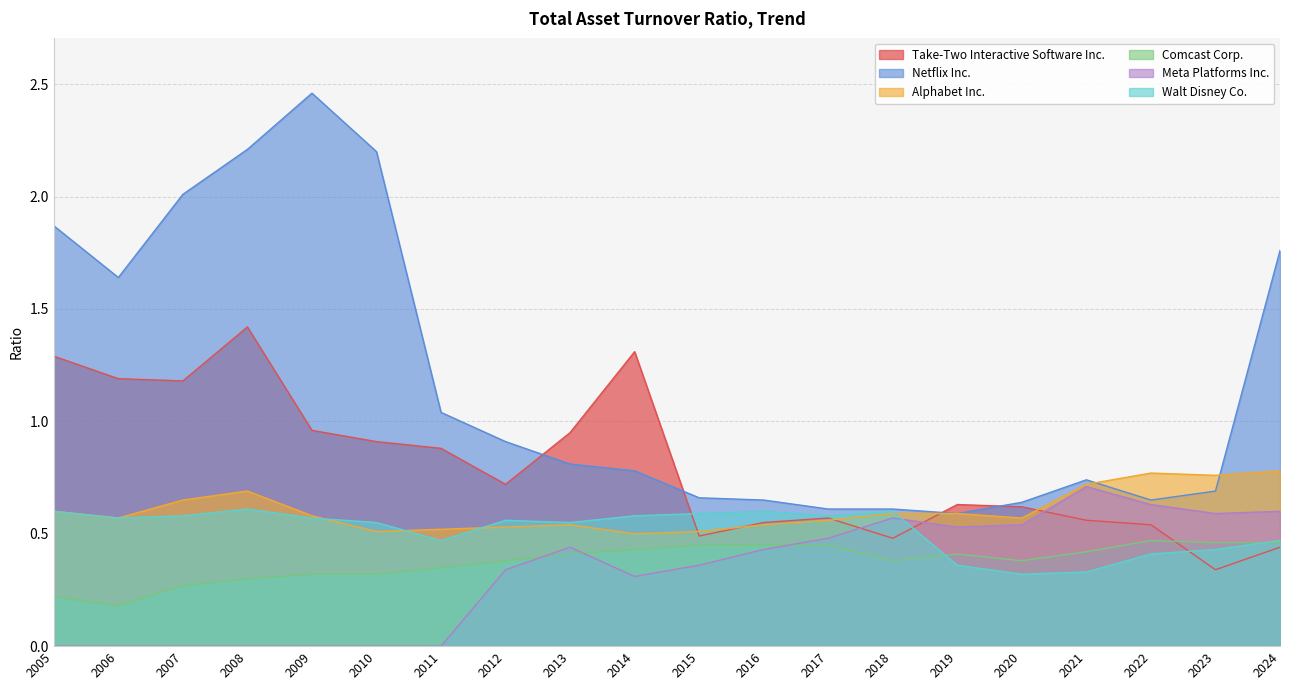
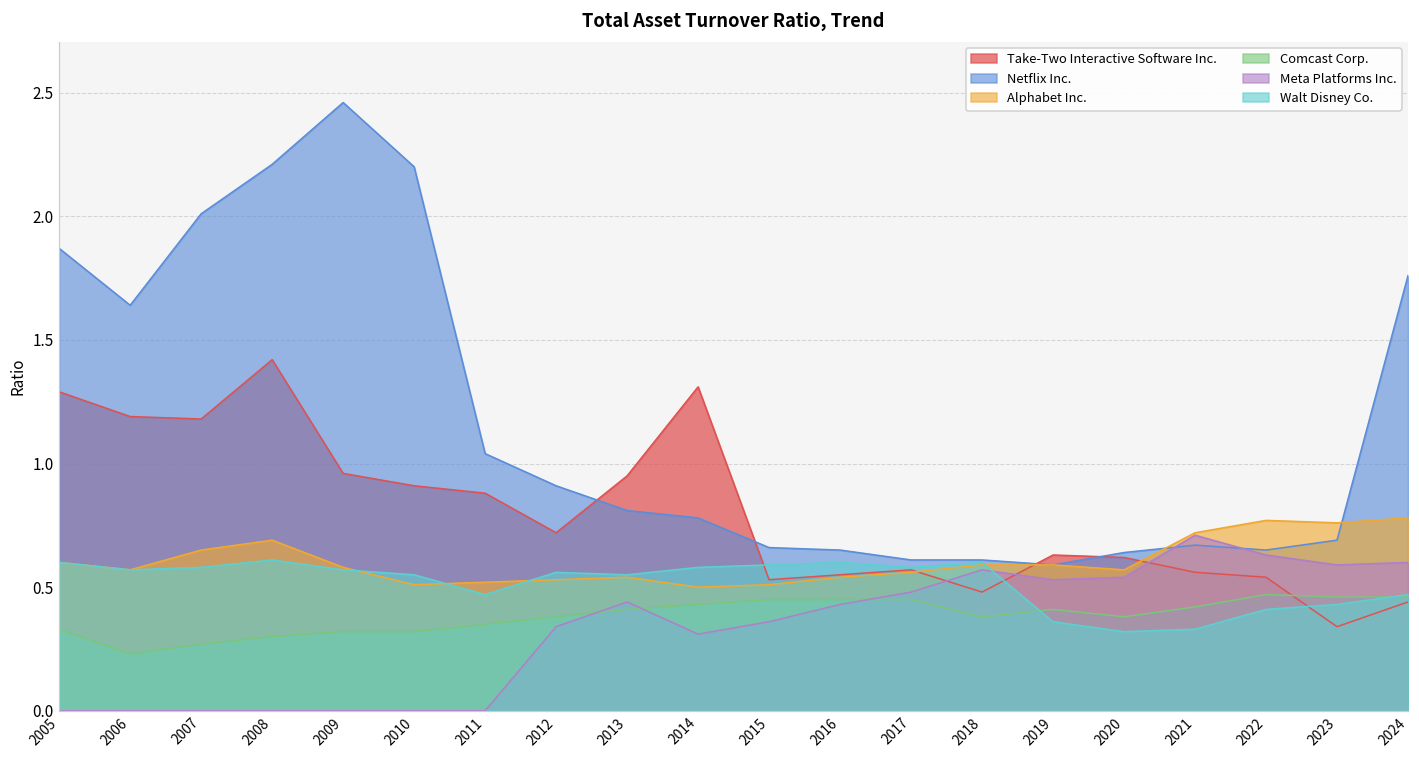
Comcast Corp., 2005: 0.22 -> 0.33
Comcast Corp., 2006: 0.18 -> 0.23
Take-Two Interactive Software Inc., 2015: 0.49 -> 0.53
Netflix Inc., 2021: 0.74 -> 0.67
